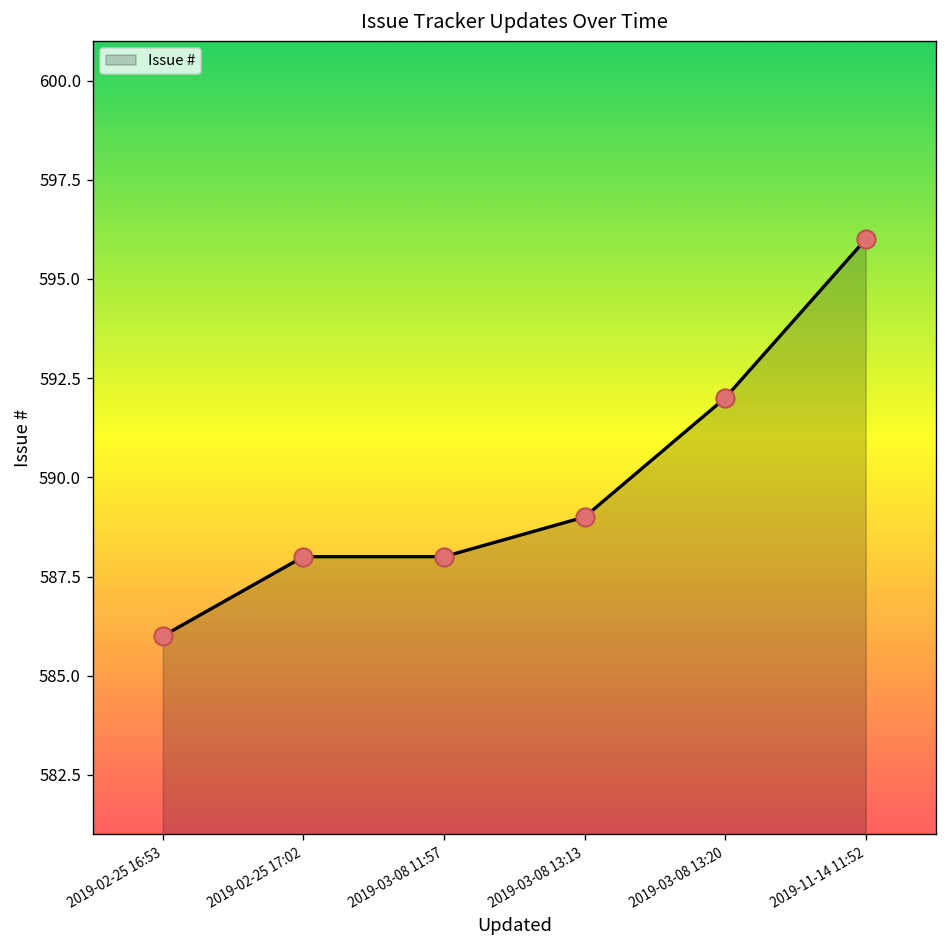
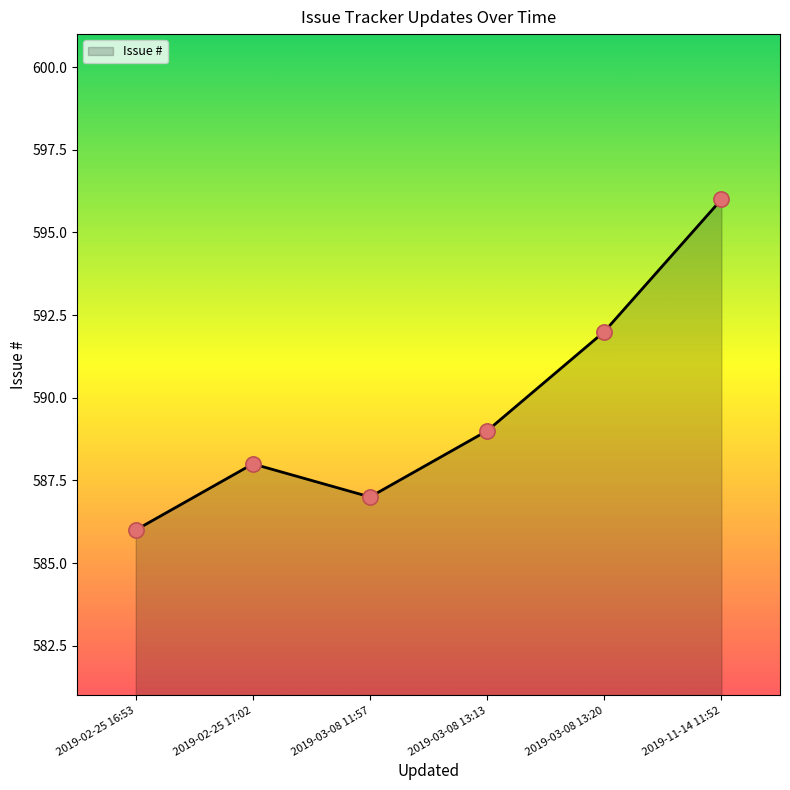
2019-03-08 11:57: 588 -> 587
